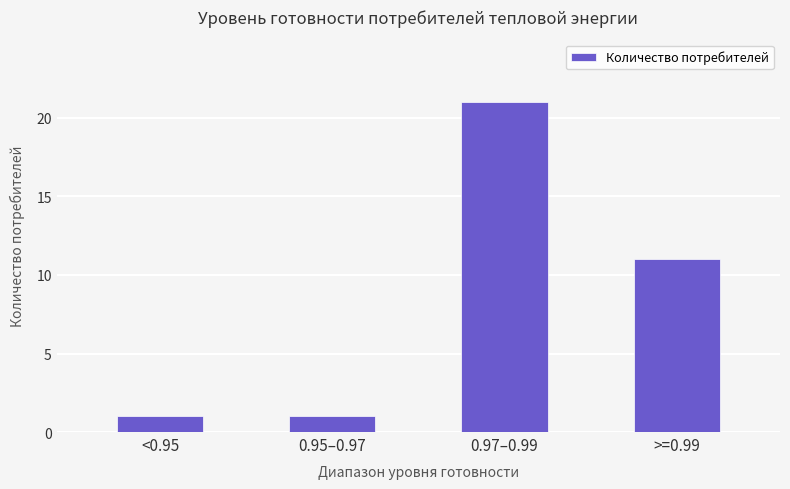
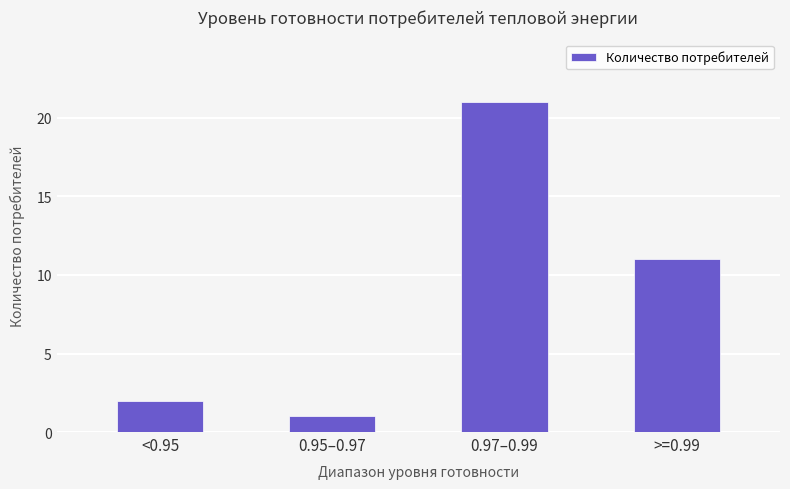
<0.95: 1 -> 2
